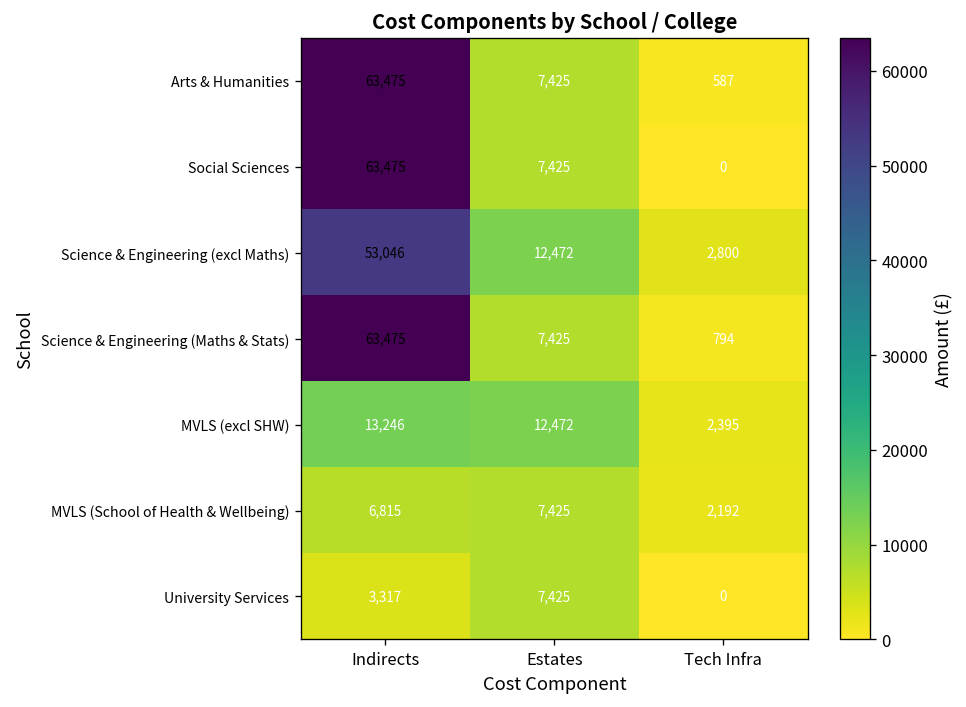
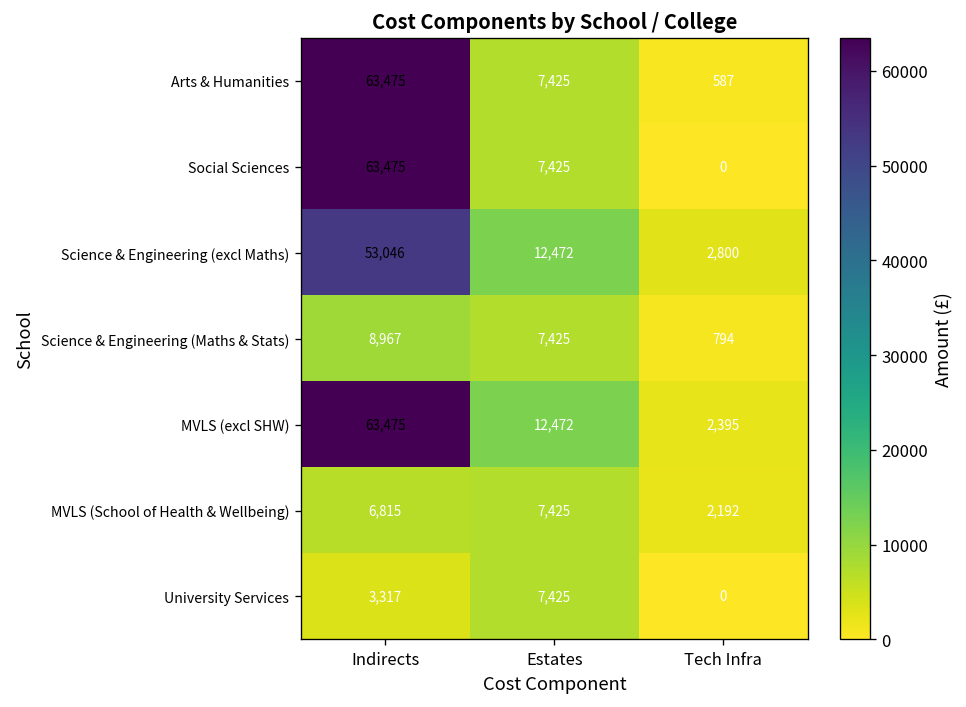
Science & Engineering (Maths & Stats), Indirects: 63,475 -> 8,967
MVLS (excl SHW), Indirects: 13,246 -> 63,475
